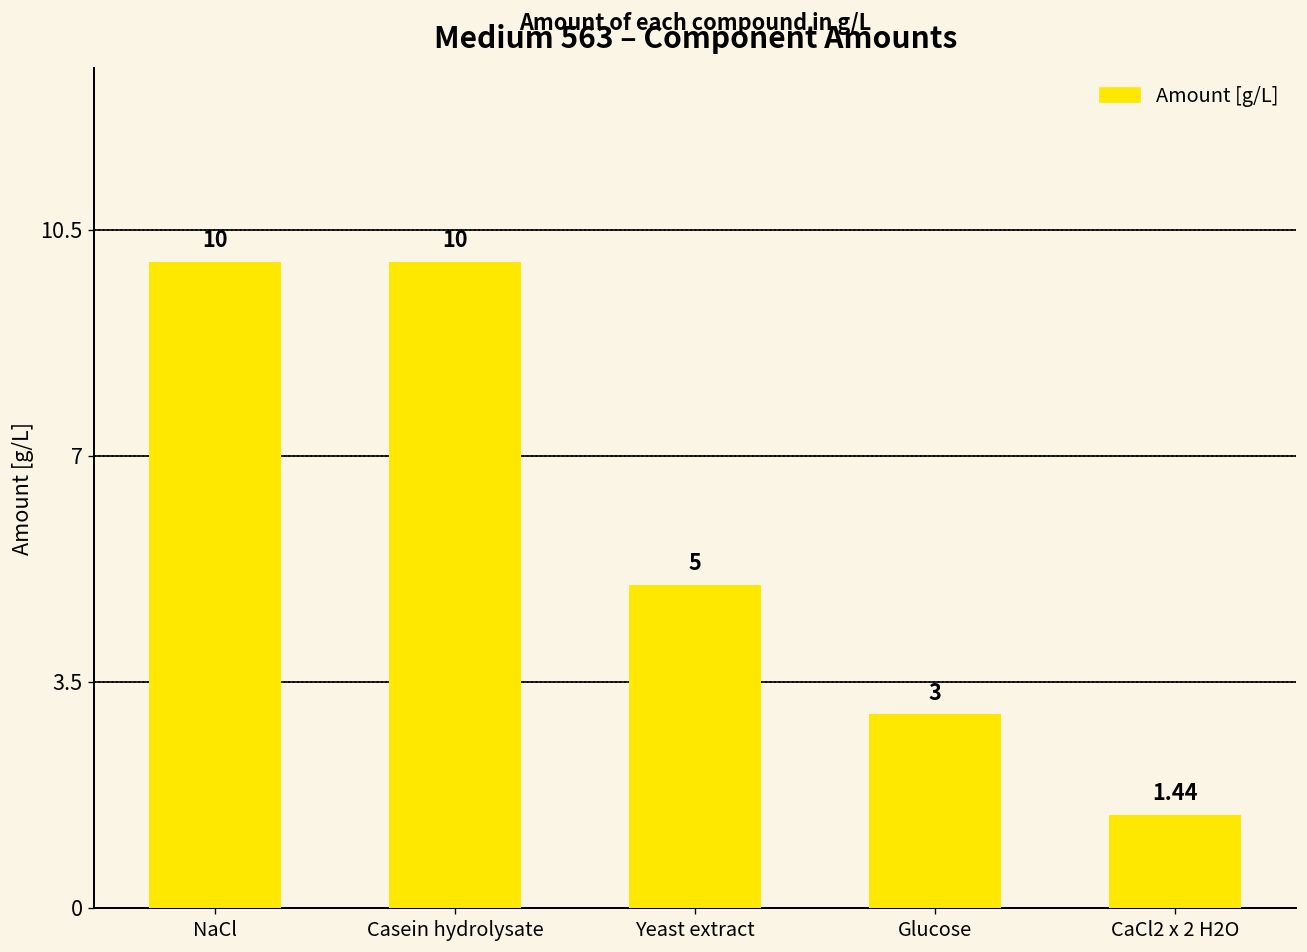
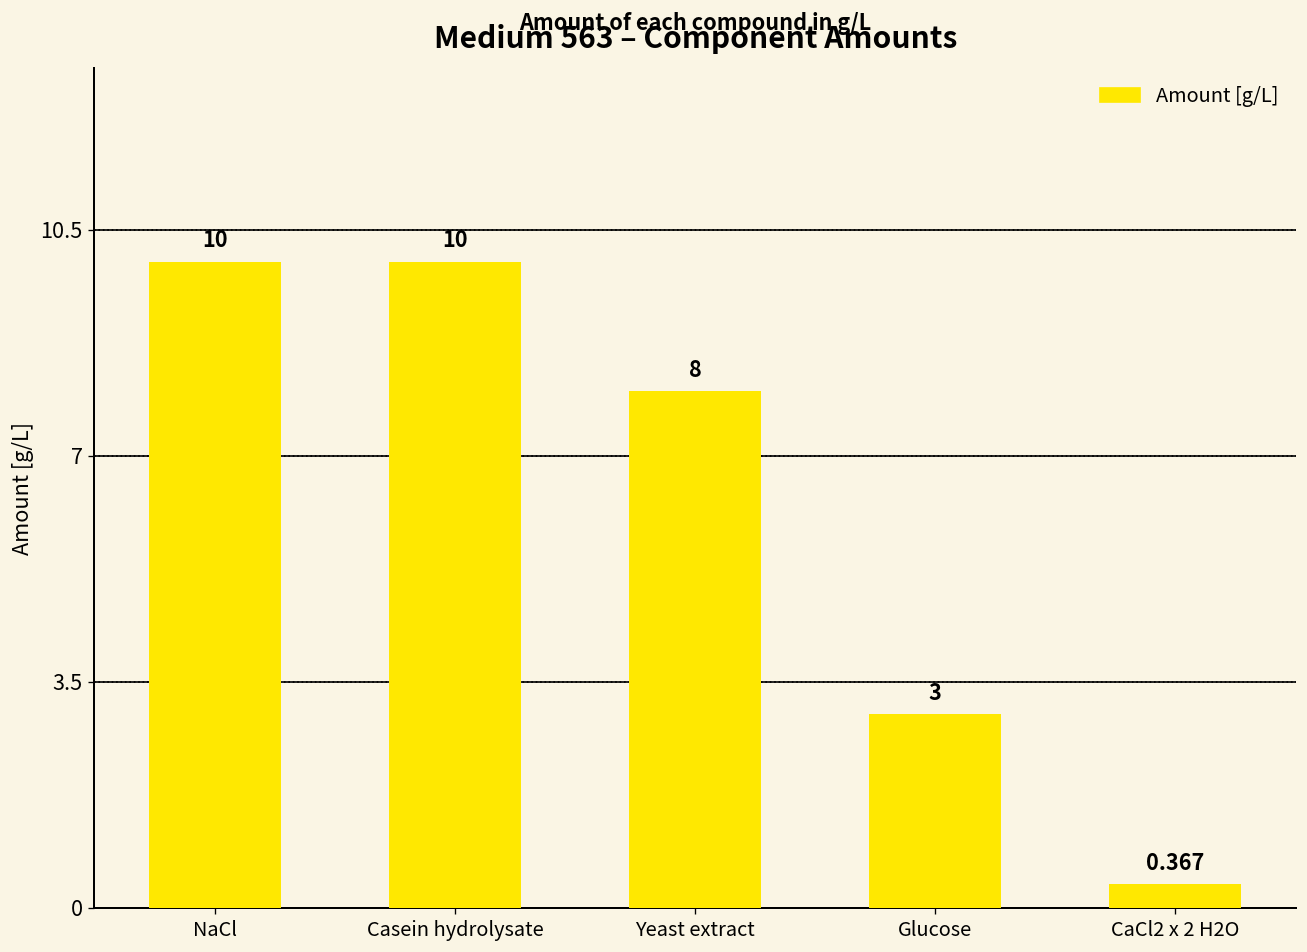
Yeast extract: 5 -> 8
CaCl2 x 2 H2O: 1.44 -> 0.367
